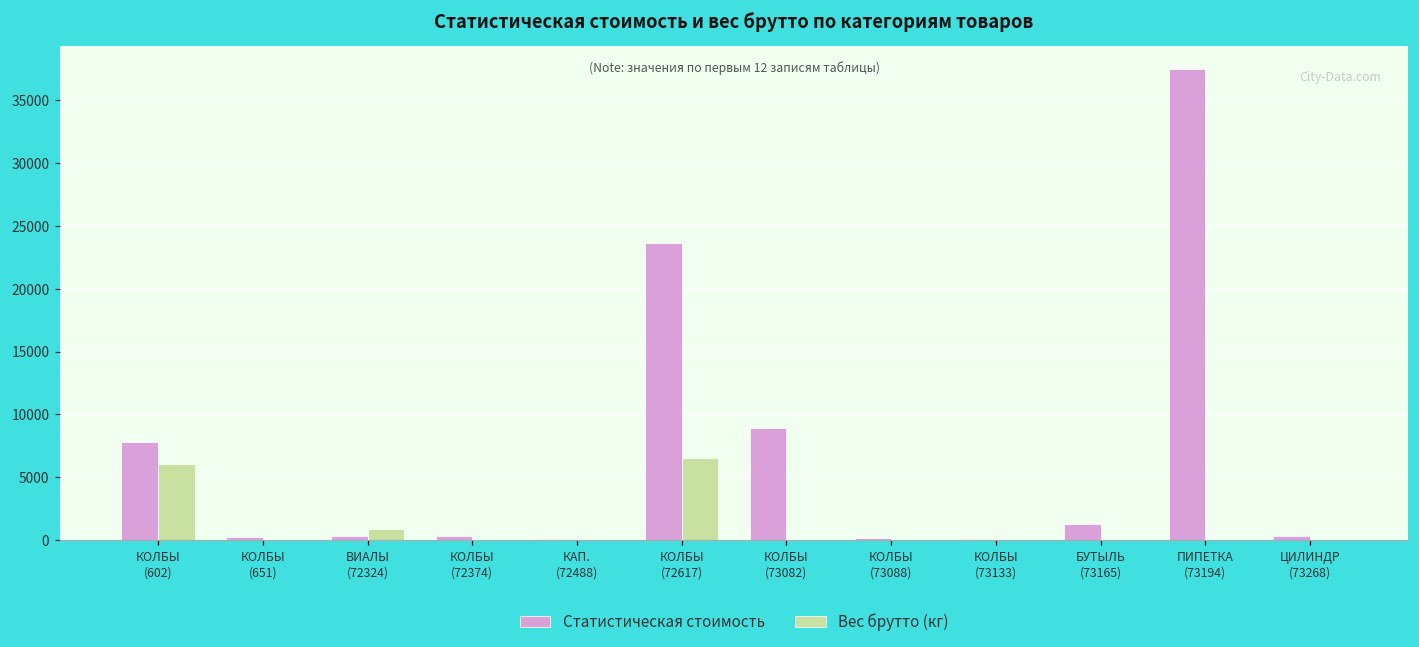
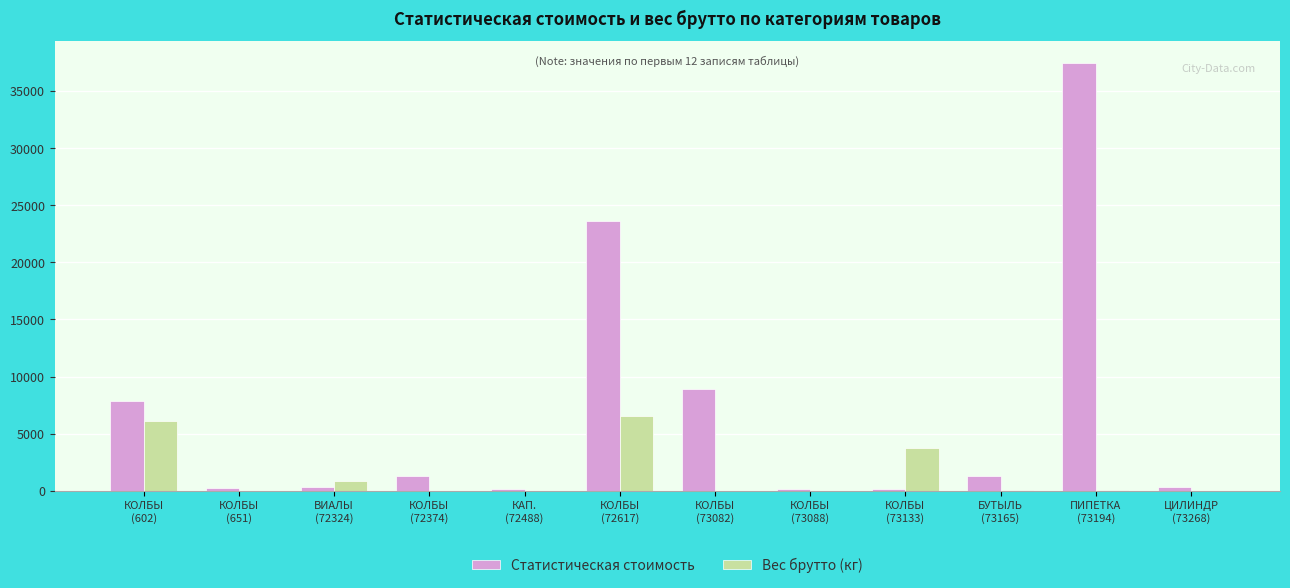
Статистическая стоимость, КОЛБЫ (72374): 400 -> 1300
Вес брутто (кг), КОЛБЫ (73133): 0 -> 3700
